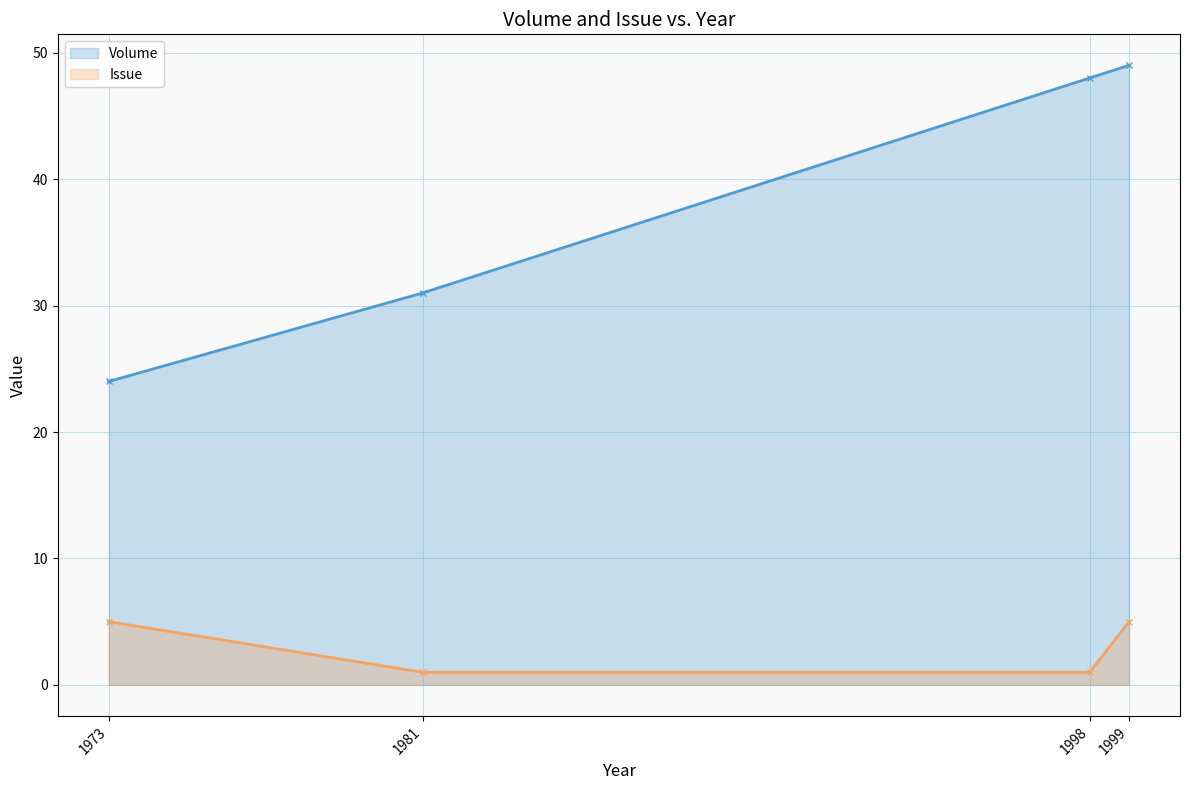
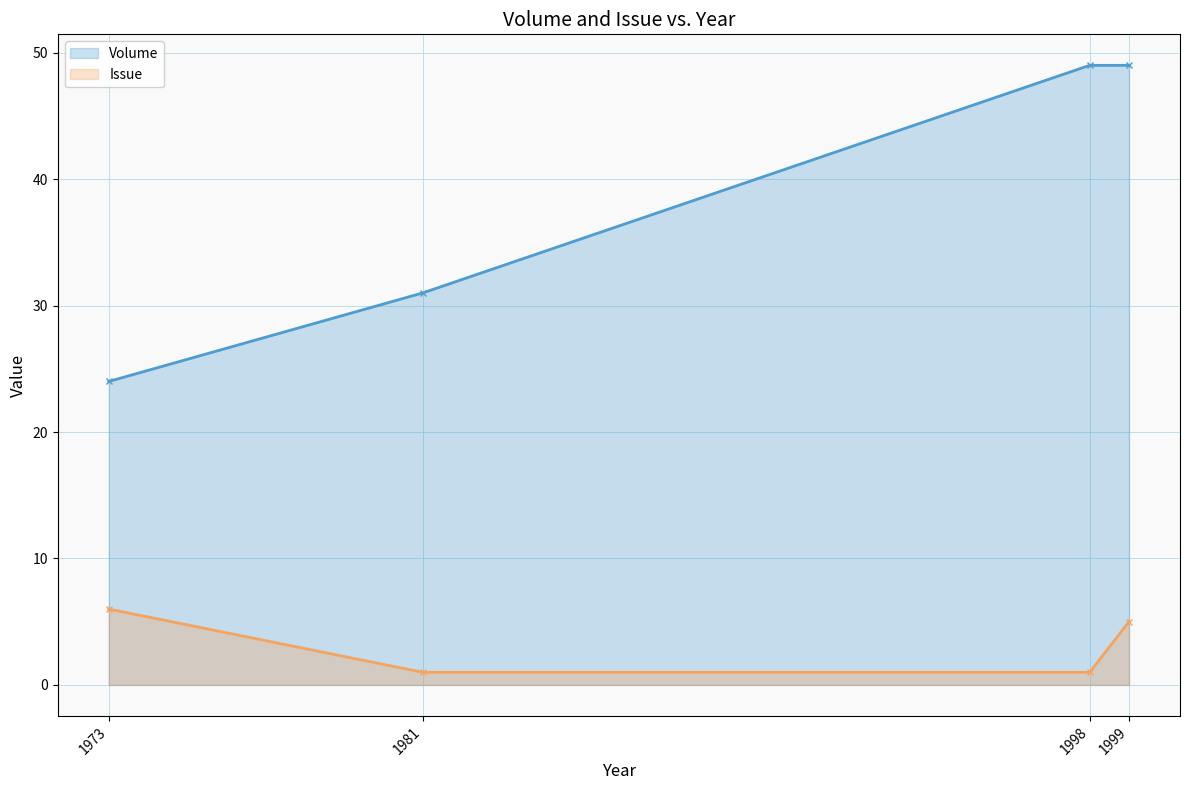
Issue, 1973: 5 -> 6
Volume, 1998: 48 -> 49
